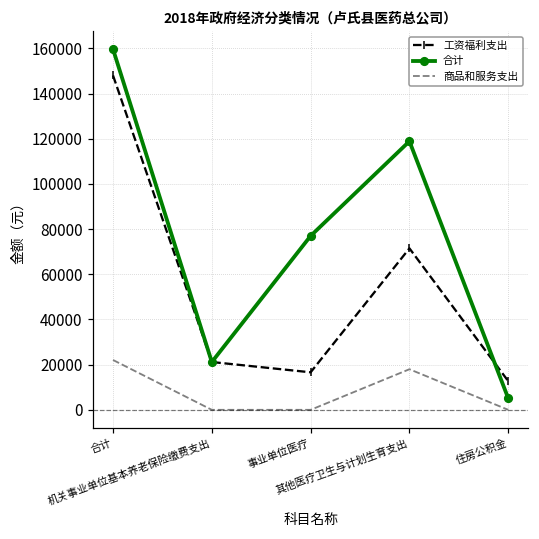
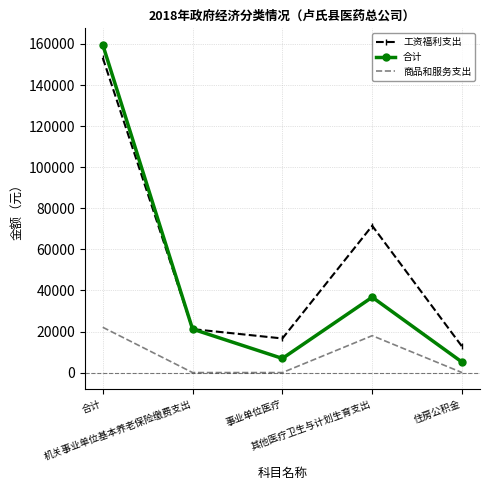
工资福利支出, 合计: 148000 -> 153000
合计, 事业单位医疗: 77000 -> 7000
合计, 其他医疗卫生与计划生育支出: 119000 -> 37000
